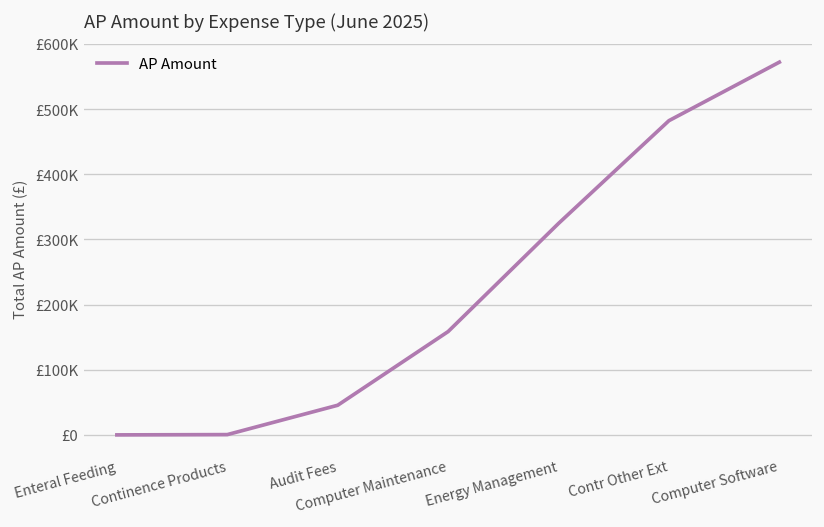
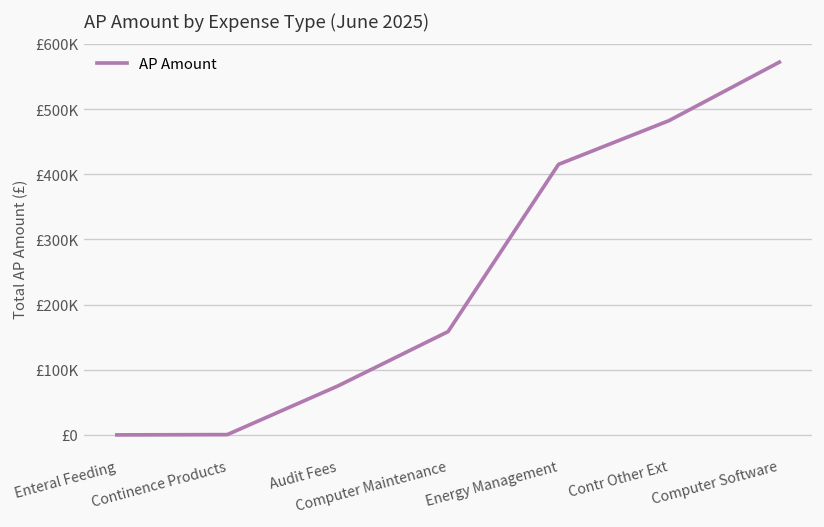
Audit Fees: £50000 -> £80000
Energy Management: £320000 -> £420000
